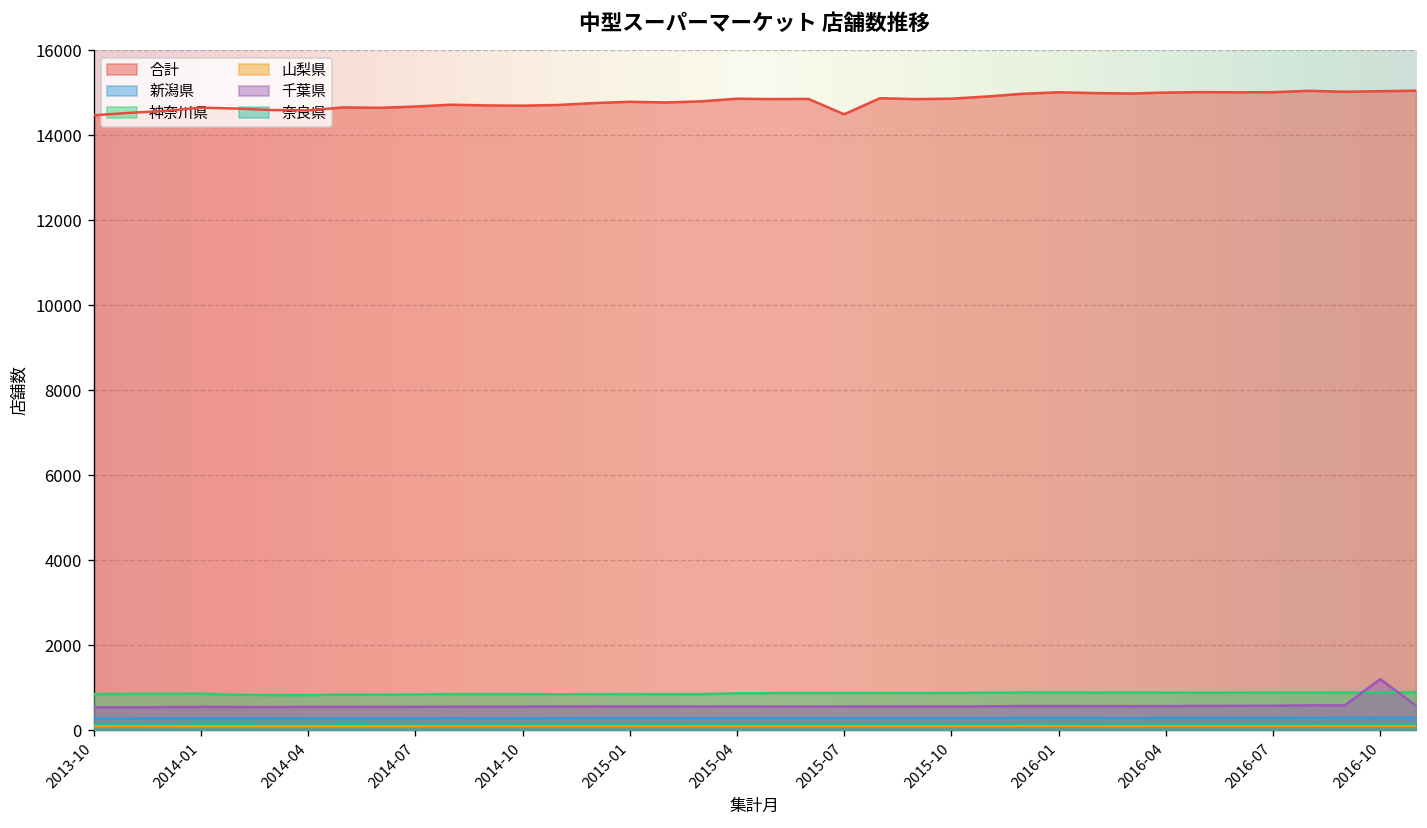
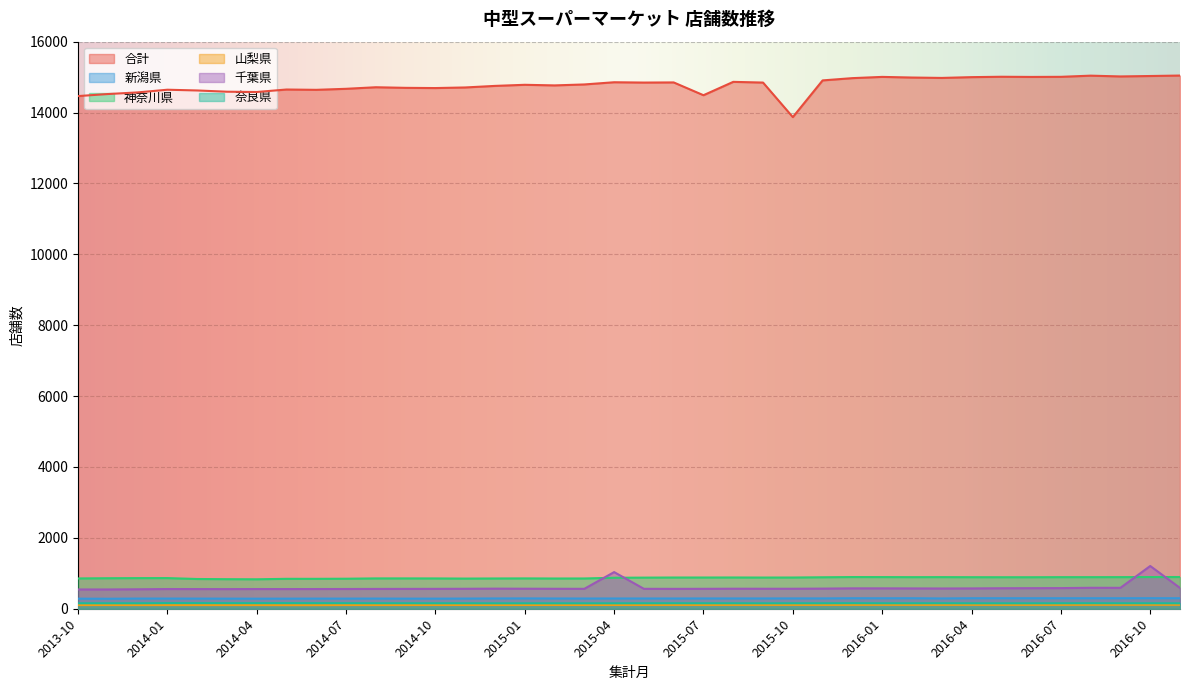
千葉県, 2015-04: 600 -> 1000
合計, 2015-10: 14900 -> 13900
